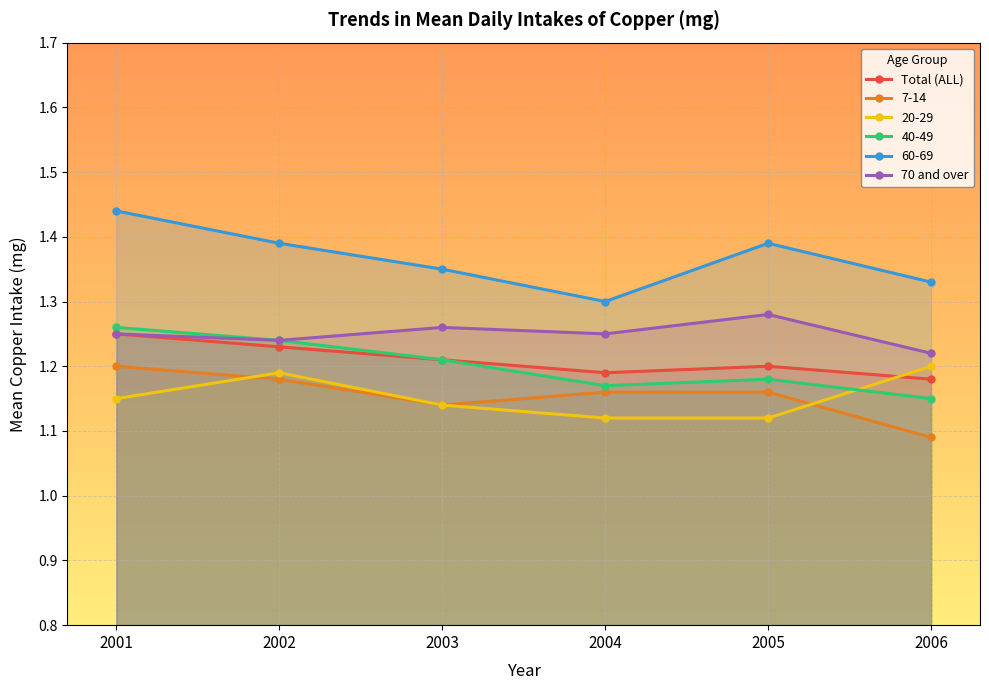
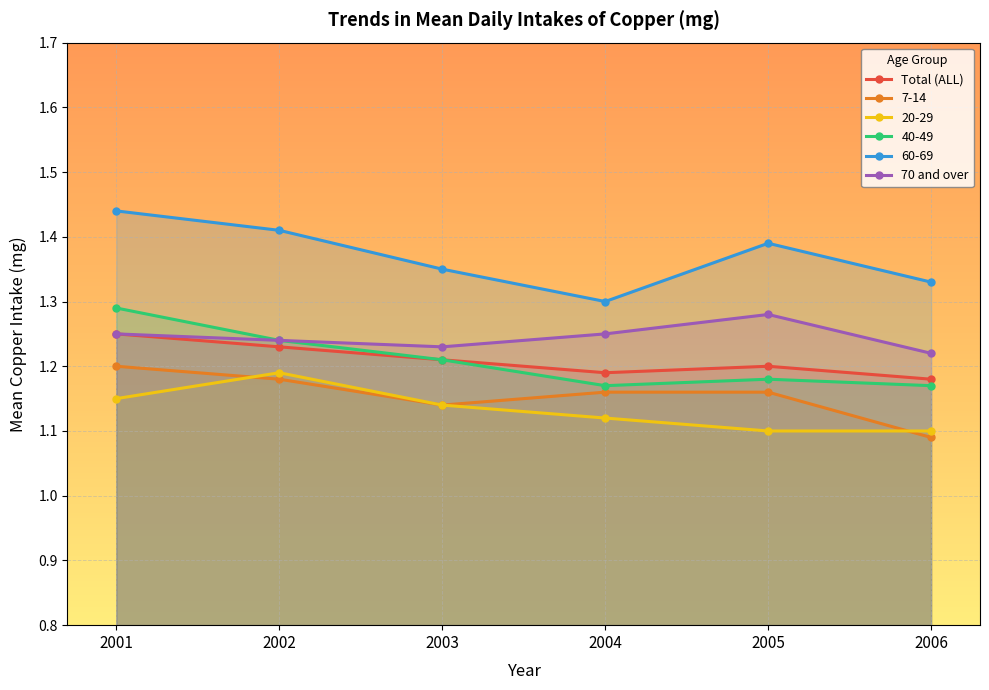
40-49, 2001: 1.26 -> 1.29
60-69, 2002: 1.39 -> 1.41
70 and over, 2003: 1.26 -> 1.23
20-29, 2005: 1.12 -> 1.10
20-29, 2006: 1.2 -> 1.1
40-49, 2006: 1.15 -> 1.17
